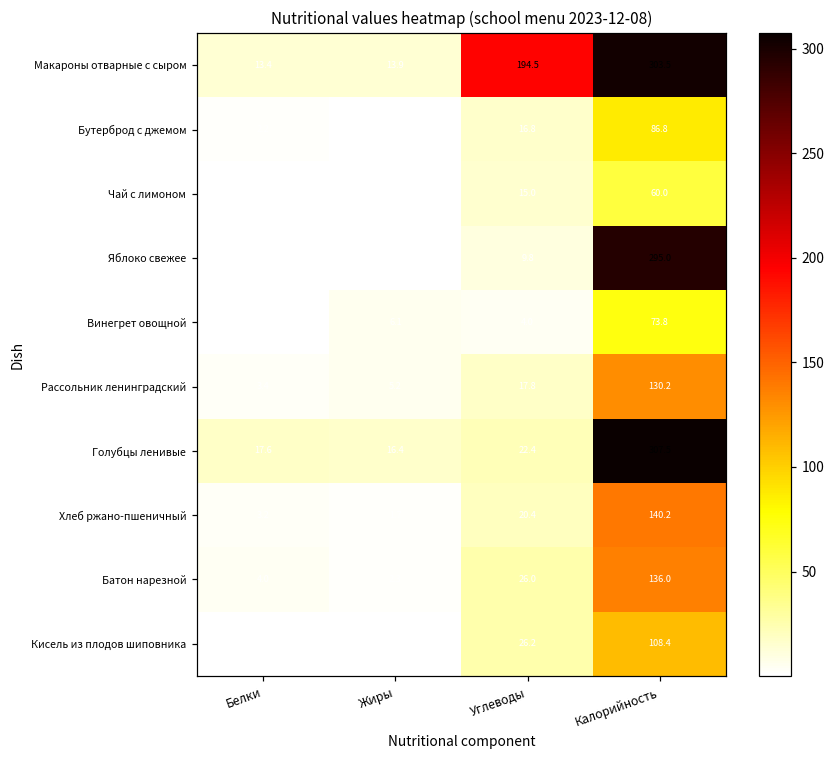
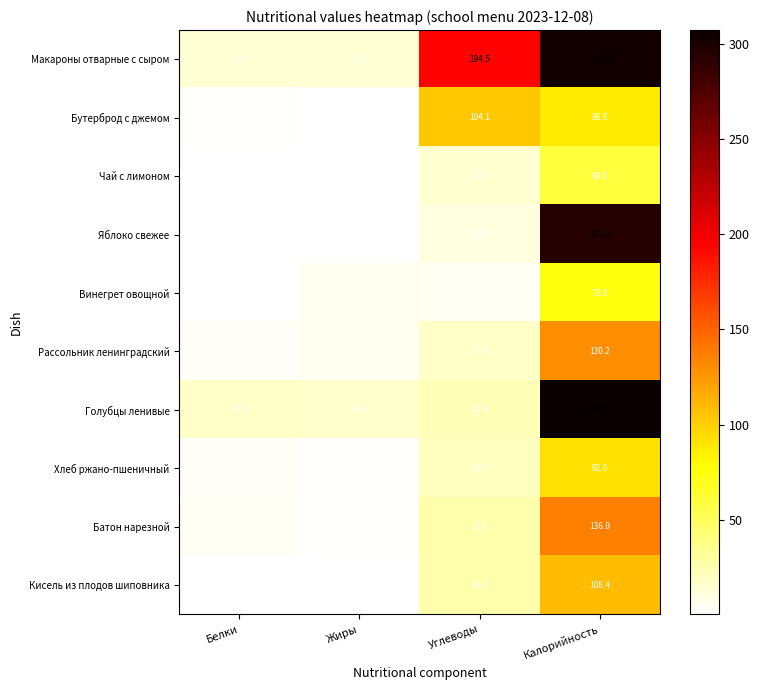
Бутерброд с джемом, Углеводы: 16.8 -> 104.1
Хлеб ржано-пшеничный, Калорийность: 140.2 -> 92.0
